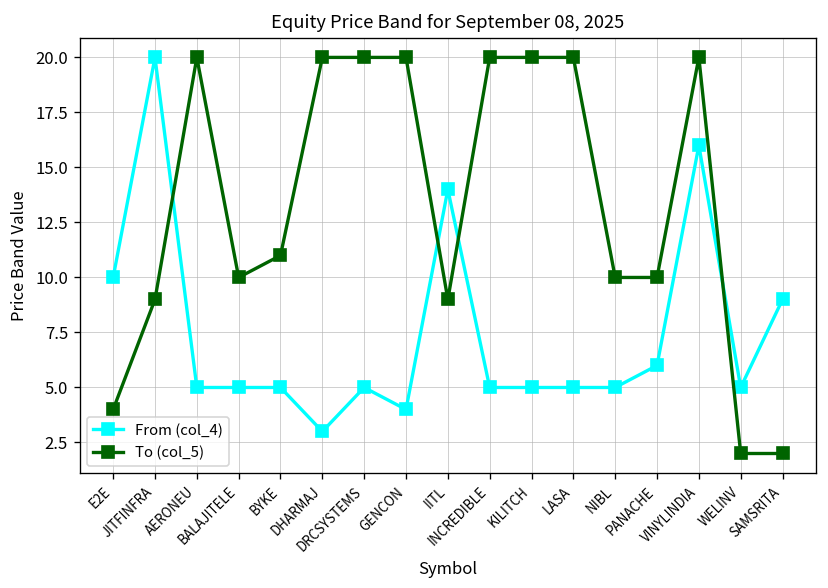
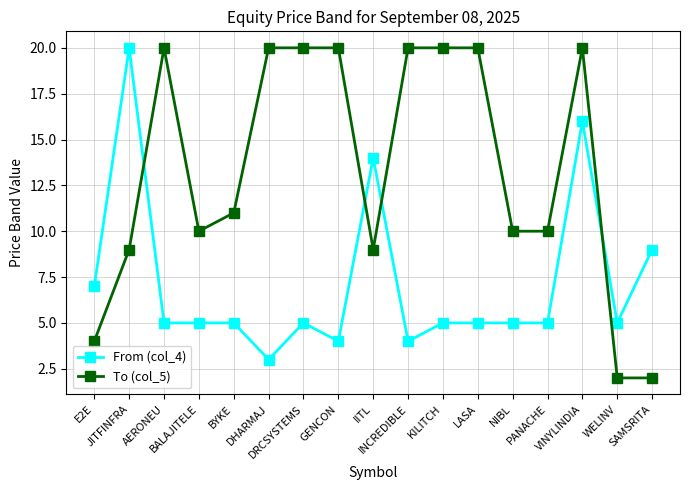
From (col_4), E2E: 10 -> 7
From (col_4), INCREDIBLE: 5 -> 4
From (col_4), PANACHE: 6 -> 5
